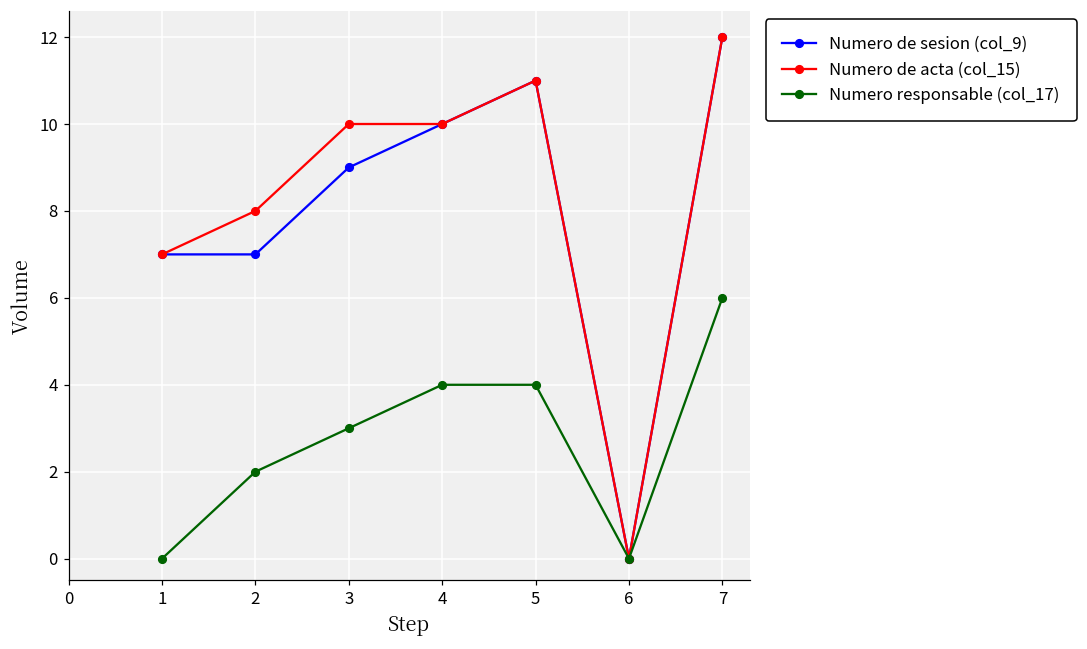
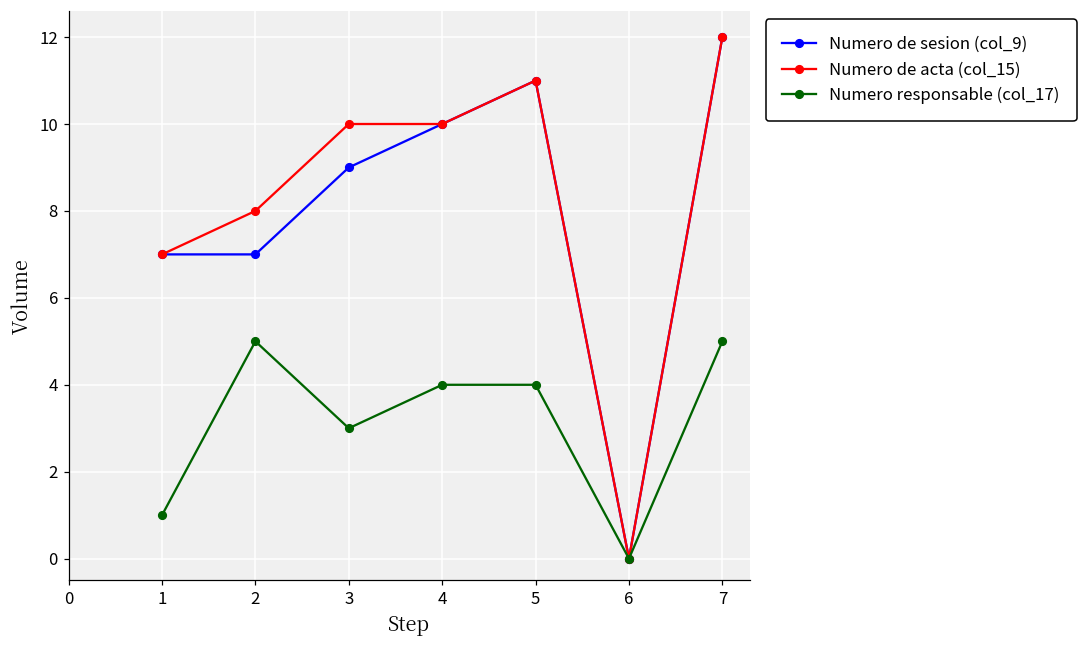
Numero responsable (col_17), 1: 0 -> 1
Numero responsable (col_17), 2: 2 -> 5
Numero responsable (col_17), 7: 6 -> 5
